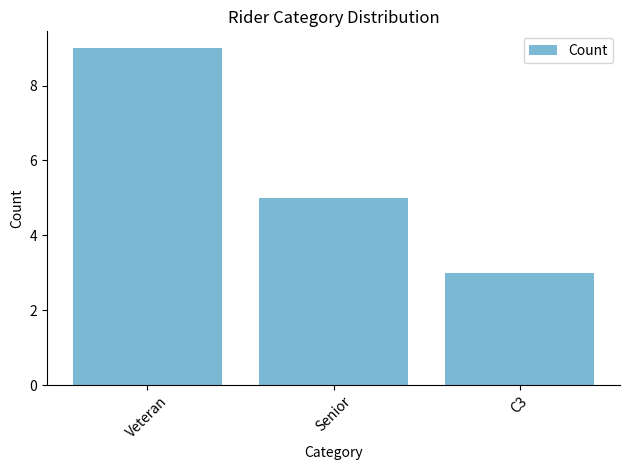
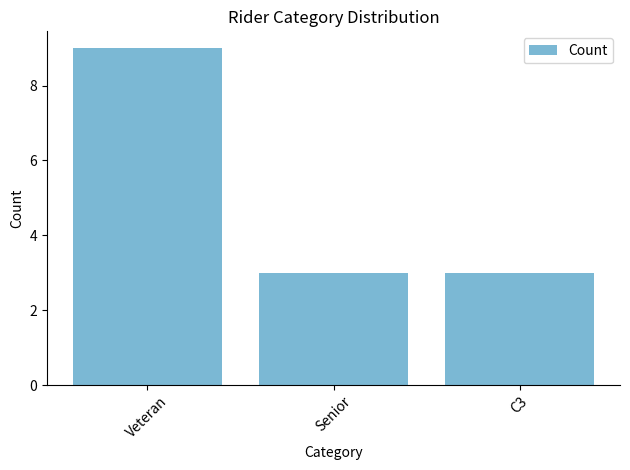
Senior: 5 -> 3
